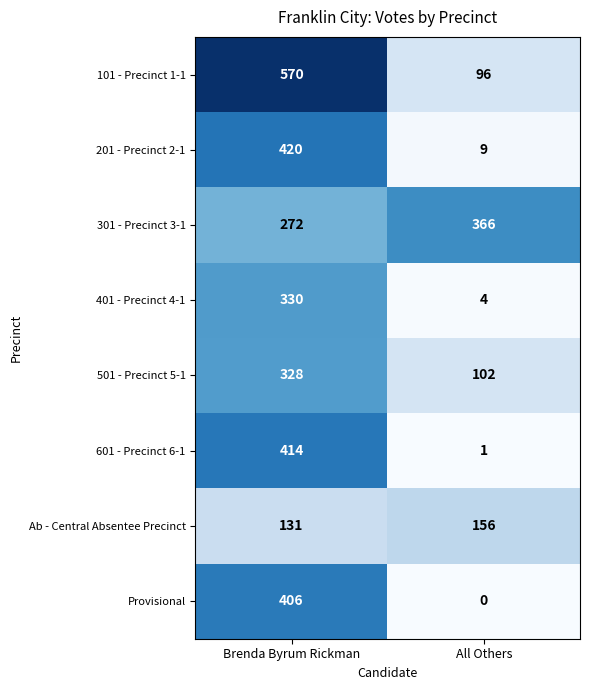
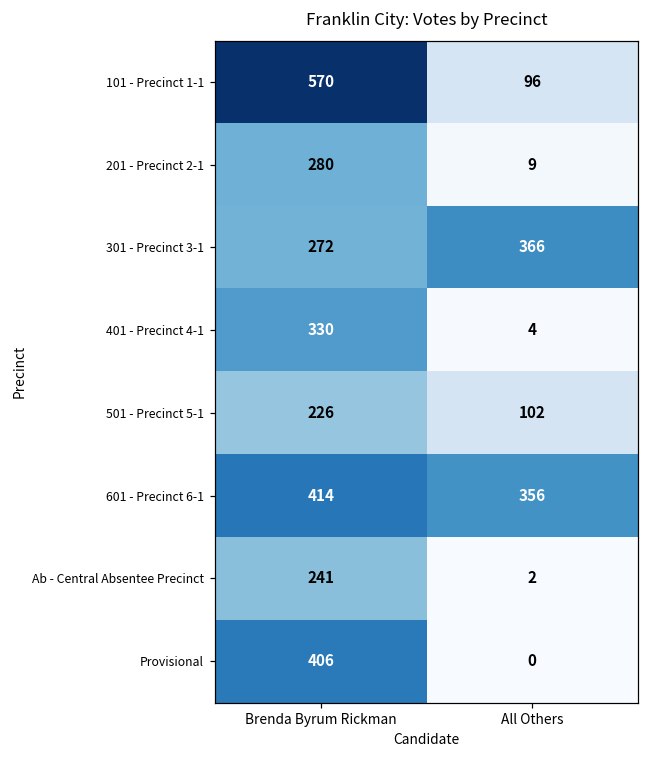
201 - Precinct 2-1, Brenda Byrum Rickman: 420 -> 280
501 - Precinct 5-1, Brenda Byrum Rickman: 328 -> 226
601 - Precinct 6-1, All Others: 1 -> 356
Ab - Central Absentee Precinct, Brenda Byrum Rickman: 131 -> 241
Ab - Central Absentee Precinct, All Others: 156 -> 2
